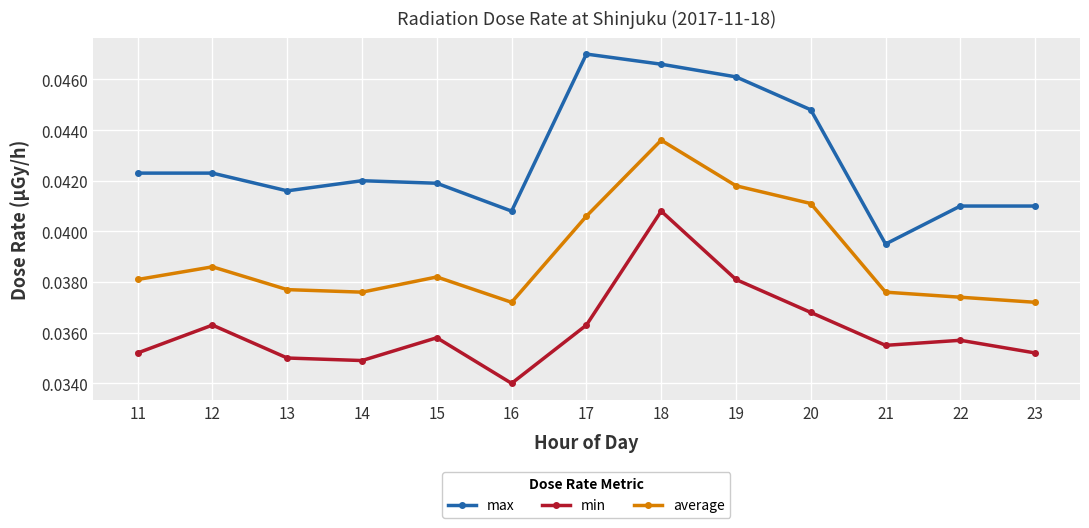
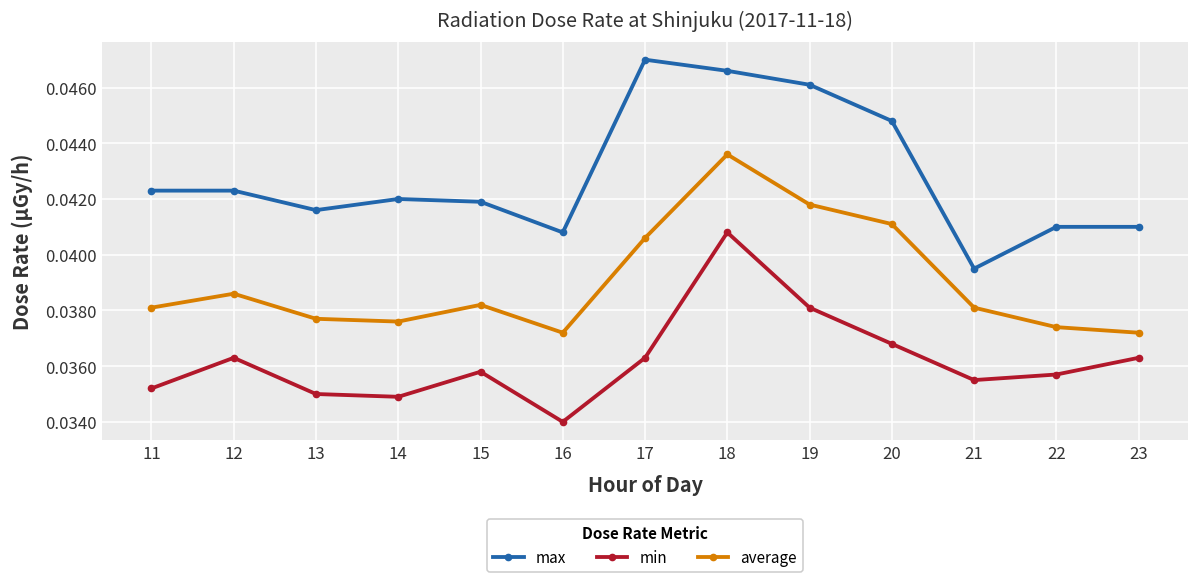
average, 21: 0.0376 -> 0.0381
min, 23: 0.0352 -> 0.0363
